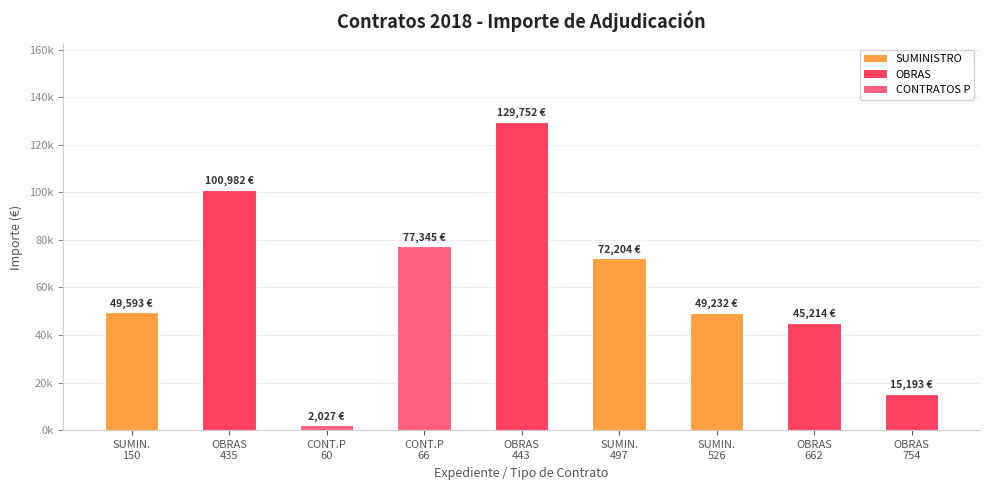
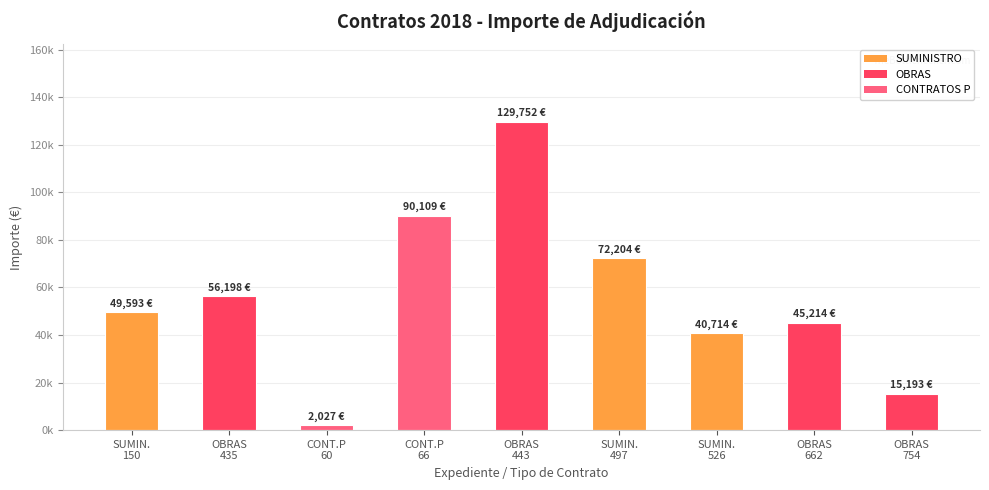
OBRAS 435: 100,982 -> 56,198
CONT.P 66: 77,345 -> 90,109
SUMIN. 526: 49,232 -> 40,714
